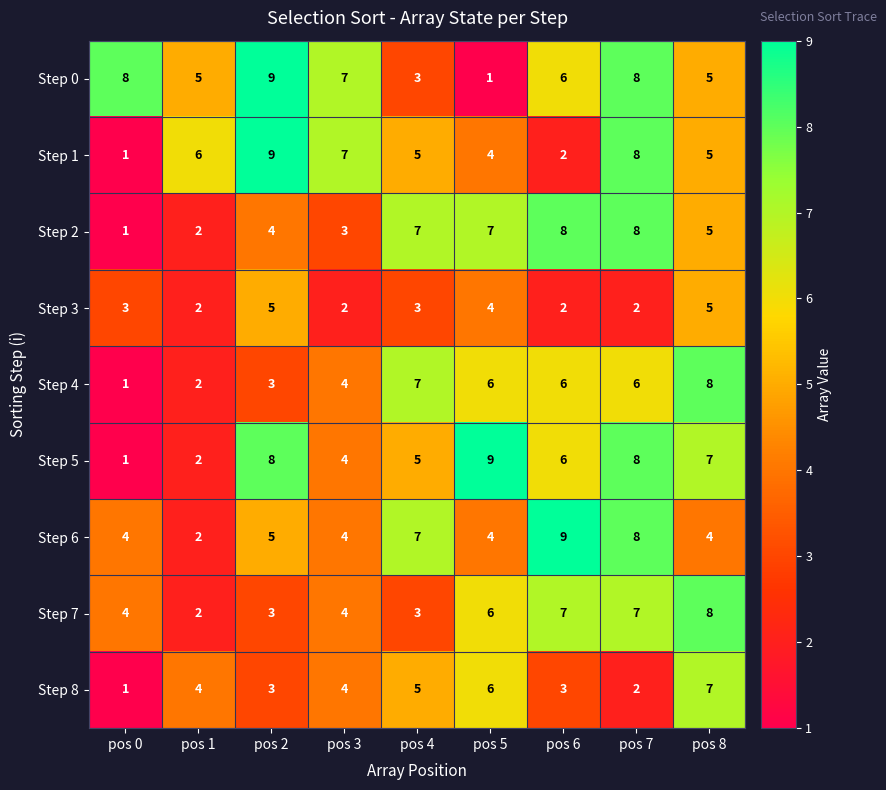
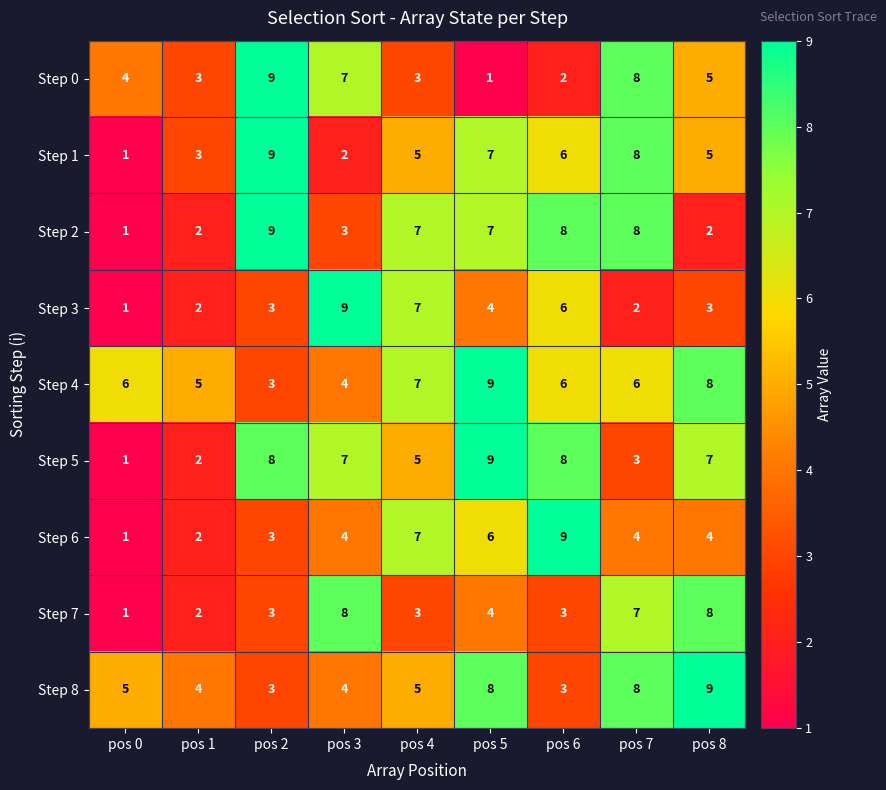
Step 0, pos 0: 8 -> 4
Step 0, pos 1: 5 -> 3
Step 0, pos 6: 6 -> 2
Step 1, pos 1: 6 -> 3
Step 1, pos 3: 7 -> 2
Step 1, pos 5: 4 -> 7
Step 1, pos 6: 2 -> 6
Step 2, pos 2: 4 -> 9
Step 2, pos 8: 5 -> 2
Step 3, pos 0: 3 -> 1
Step 3, pos 2: 5 -> 3
Step 3, pos 3: 2 -> 9
Step 3, pos 4: 3 -> 7
Step 3, pos 6: 2 -> 6
Step 3, pos 8: 5 -> 3
Step 4, pos 0: 1 -> 6
Step 4, pos 1: 2 -> 5
Step 4, pos 5: 6 -> 9
Step 5, pos 3: 4 -> 7
Step 5, pos 6: 6 -> 8
Step 5, pos 7: 8 -> 3
Step 6, pos 0: 4 -> 1
Step 6, pos 2: 5 -> 3
Step 6, pos 5: 4 -> 6
Step 6, pos 7: 8 -> 4
Step 7, pos 0: 4 -> 1
Step 7, pos 3: 4 -> 8
Step 7, pos 5: 6 -> 4
Step 7, pos 6: 7 -> 3
Step 8, pos 0: 1 -> 5
Step 8, pos 5: 6 -> 8
Step 8, pos 7: 2 -> 8
Step 8, pos 8: 7 -> 9
